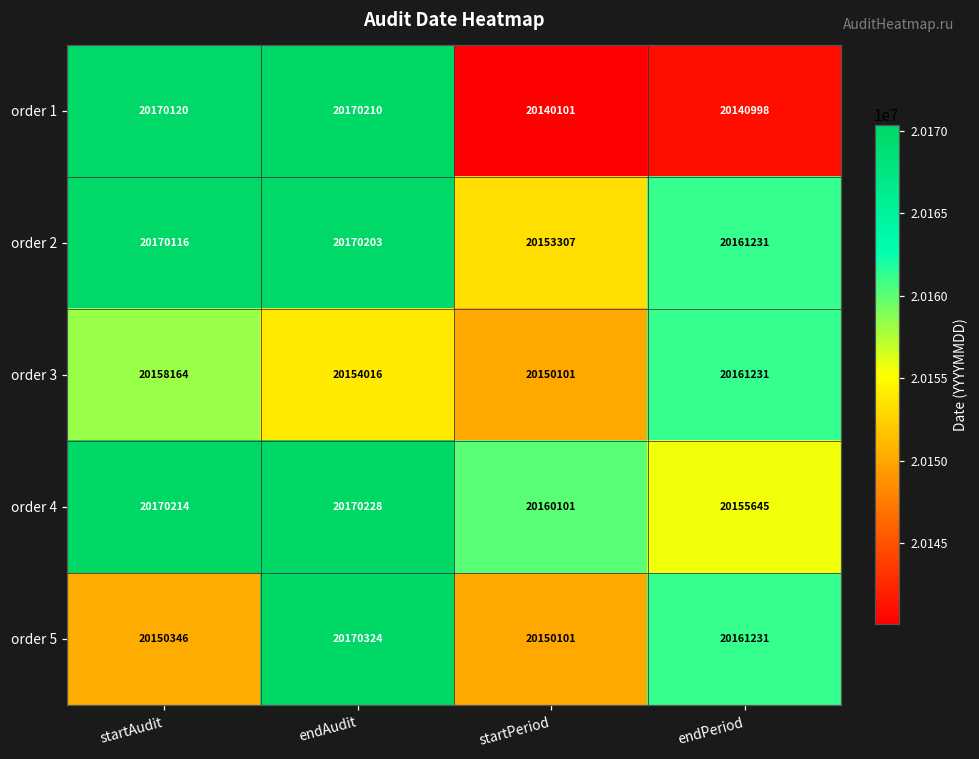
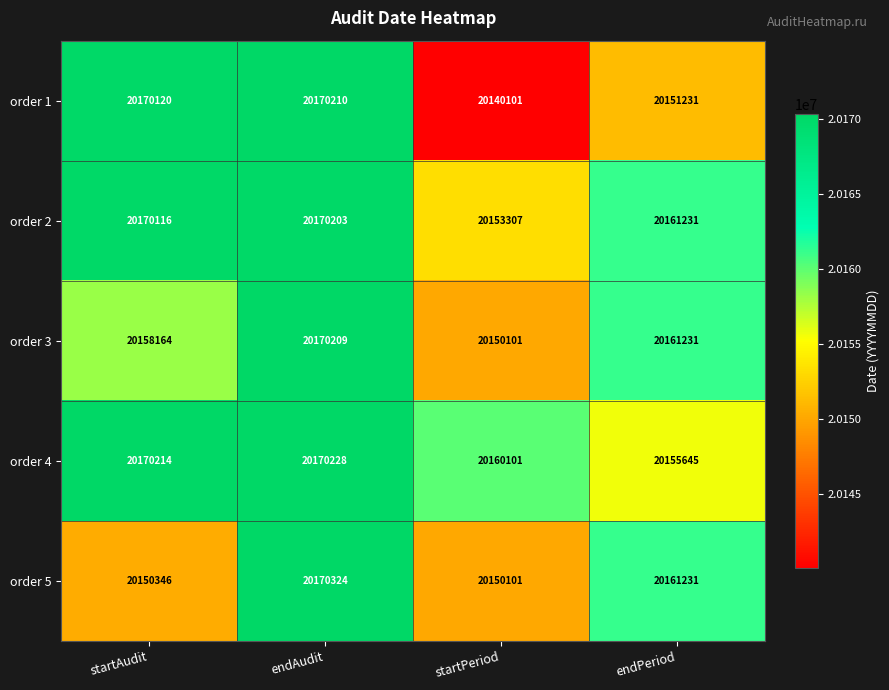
order 1, endPeriod: 20140998 -> 20151231
order 3, endAudit: 20154016 -> 20170209
